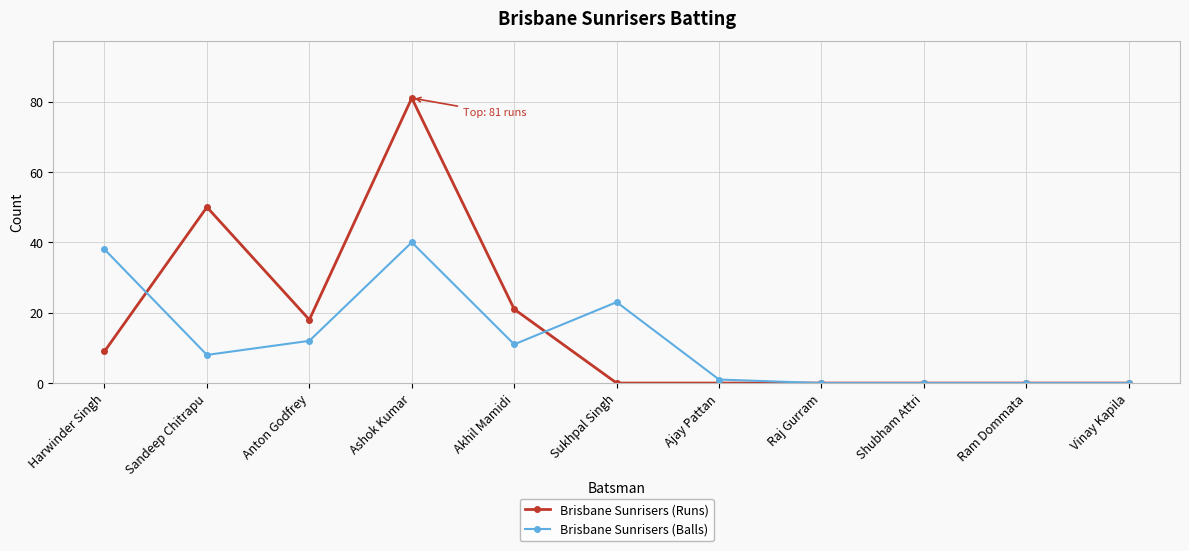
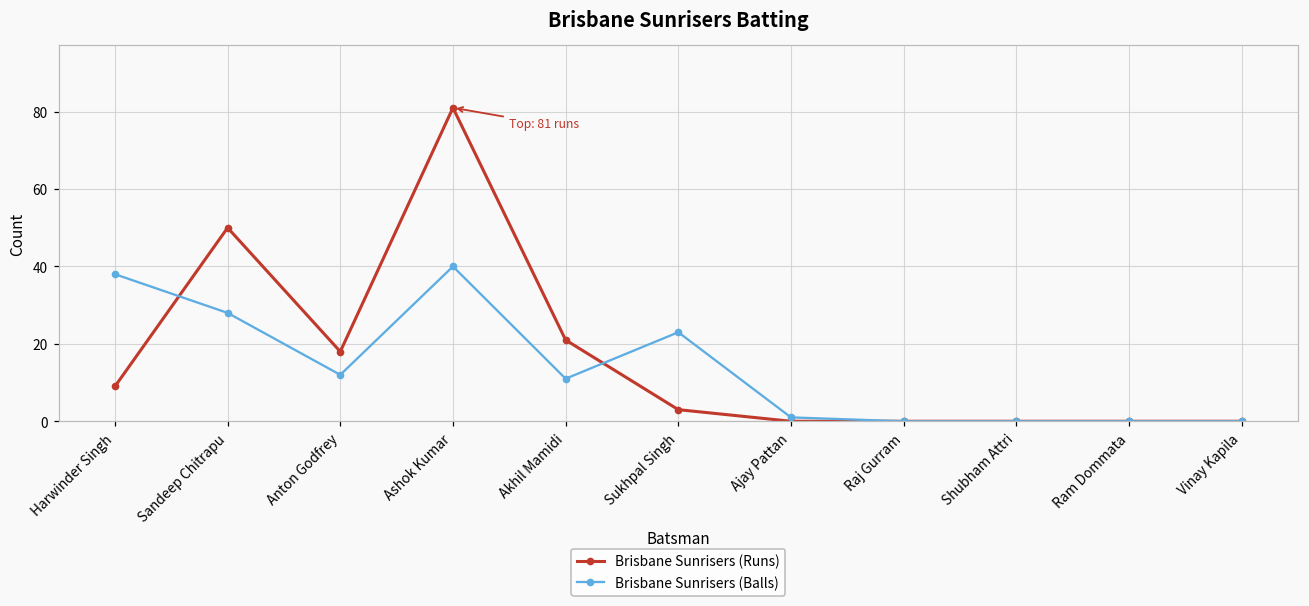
Brisbane Sunrisers (Balls), Sandeep Chitrapu: 8 -> 28
Brisbane Sunrisers (Runs), Sukhpal Singh: 0 -> 3
